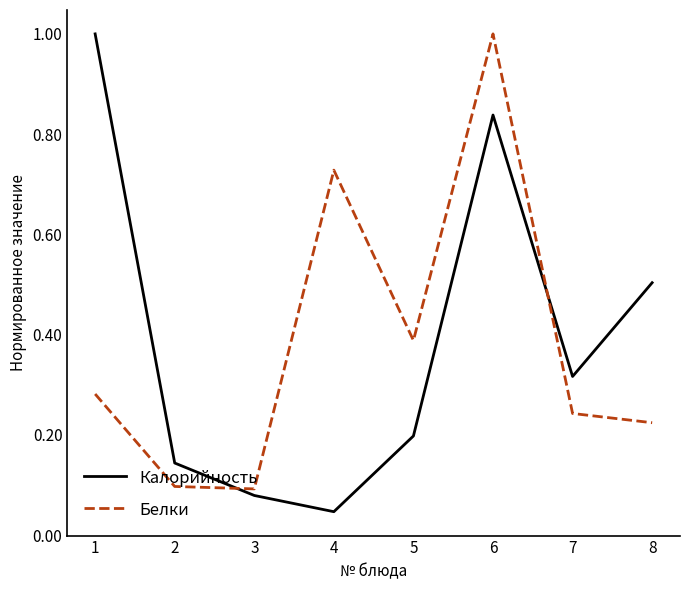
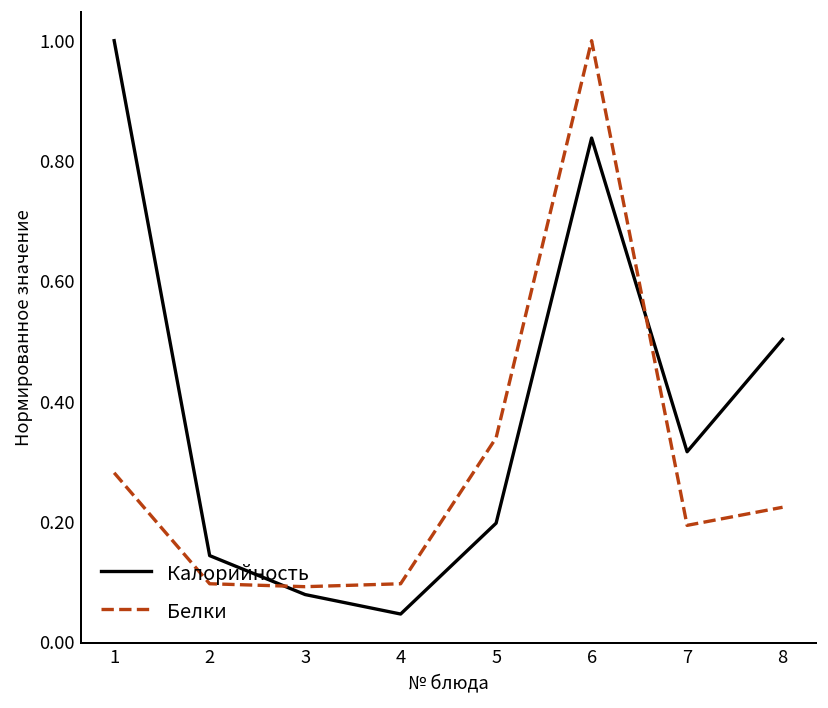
Белки, 4: 0.73 -> 0.10
Белки, 5: 0.39 -> 0.34
Белки, 7: 0.24 -> 0.19
